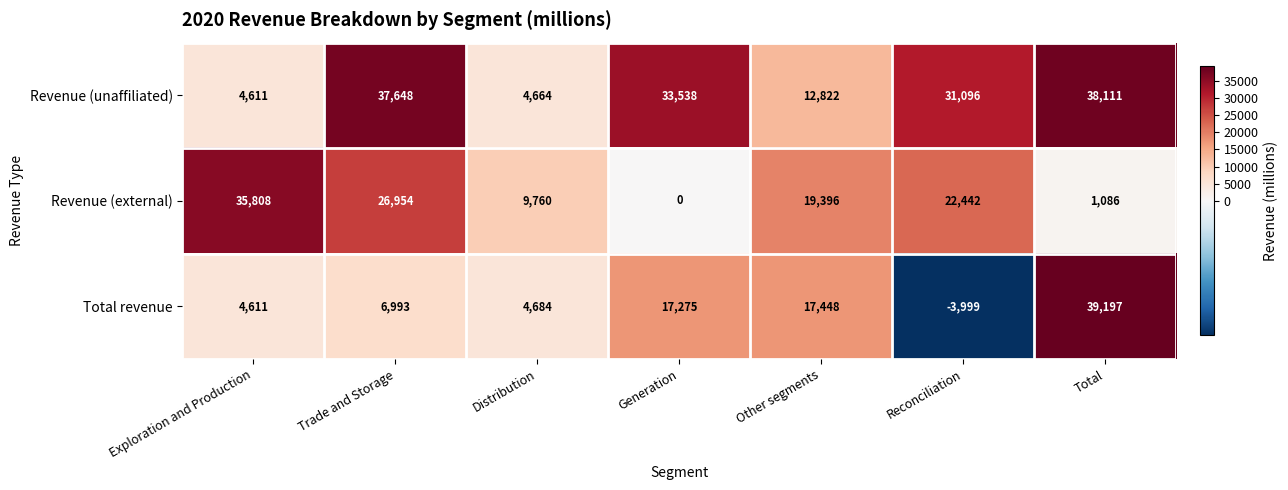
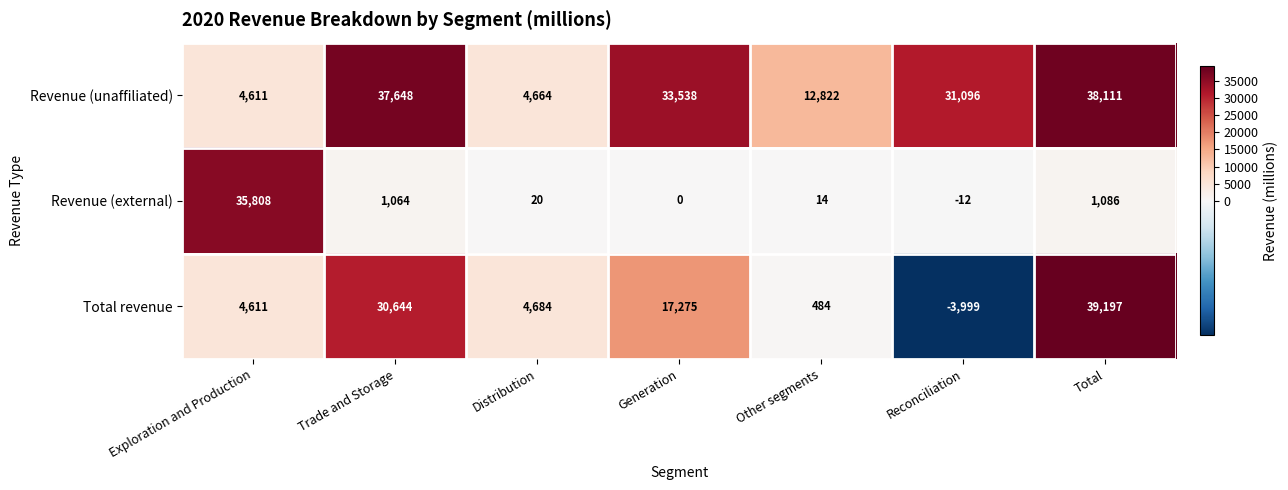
Revenue (external), Trade and Storage: 26,954 -> 1,064
Revenue (external), Distribution: 9,760 -> 20
Revenue (external), Other segments: 19,396 -> 14
Revenue (external), Reconciliation: 22,442 -> -12
Total revenue, Trade and Storage: 6,993 -> 30,644
Total revenue, Other segments: 17,448 -> 484
